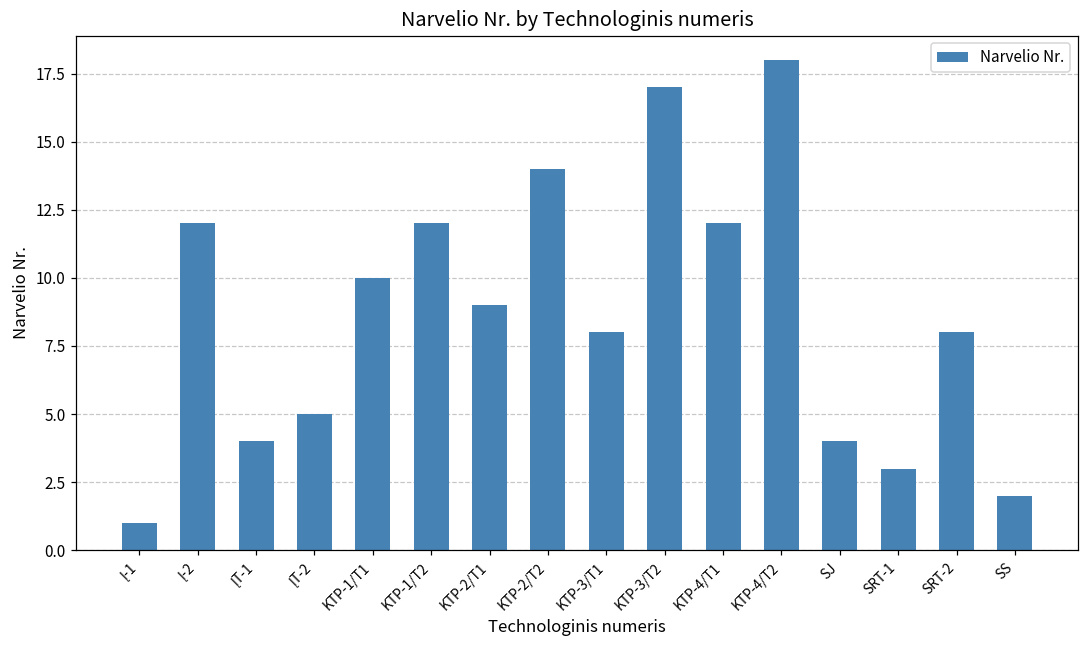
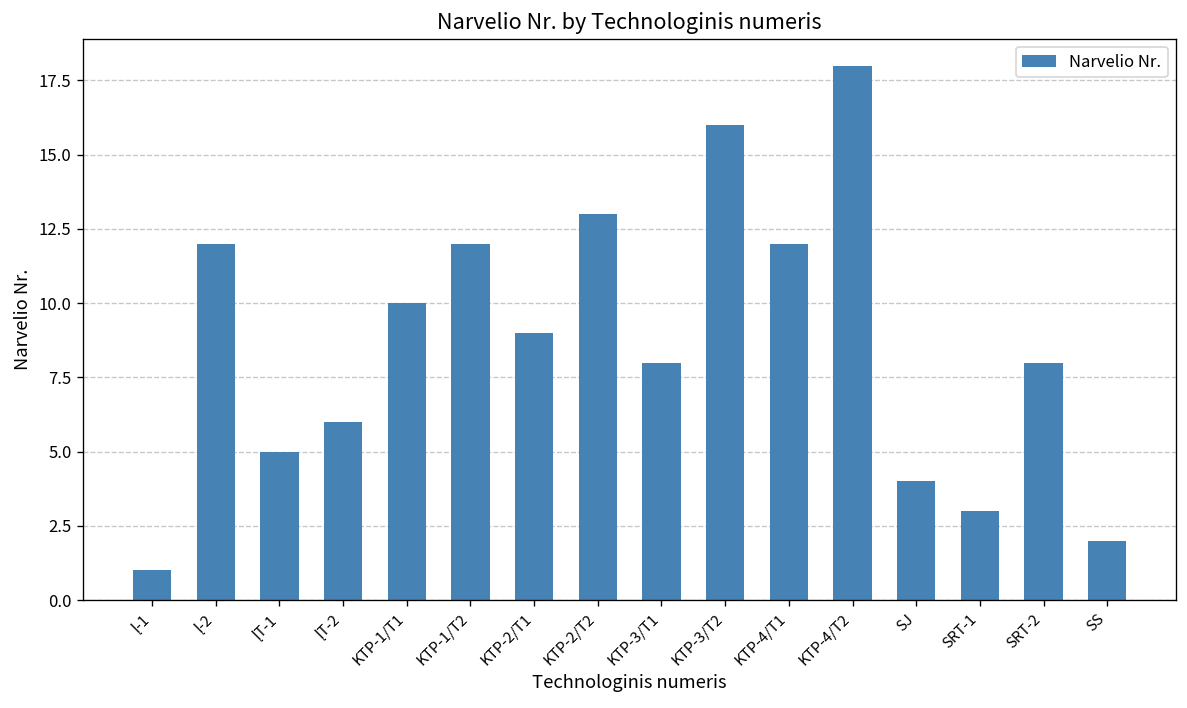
ĮT-1: 4 -> 5
ĮT-2: 5 -> 6
KTP-2/T2: 14 -> 13
KTP-3/T2: 17 -> 16
